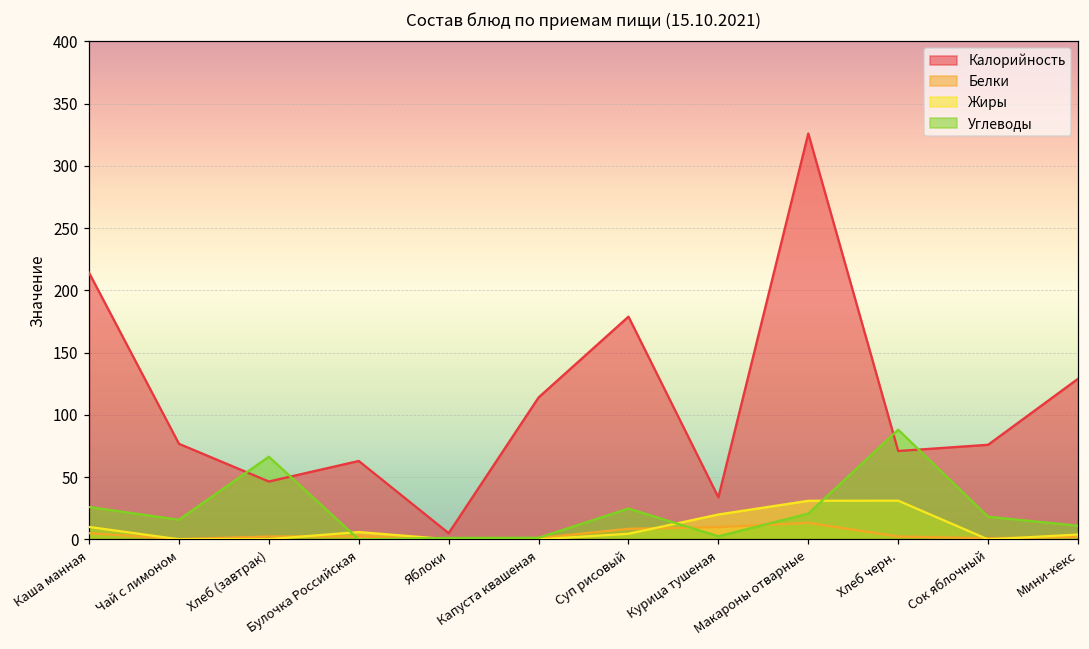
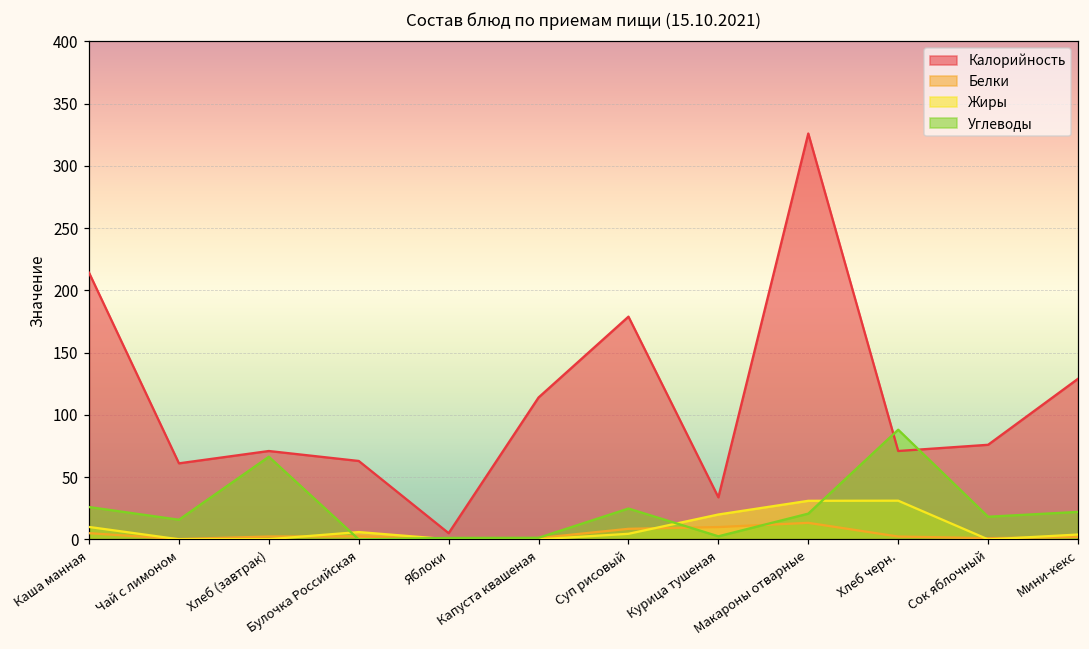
Калорийность, Чай с лимоном: 77 -> 61
Калорийность, Хлеб (завтрак): 47 -> 71
Углеводы, Мини-кекс: 11 -> 22
